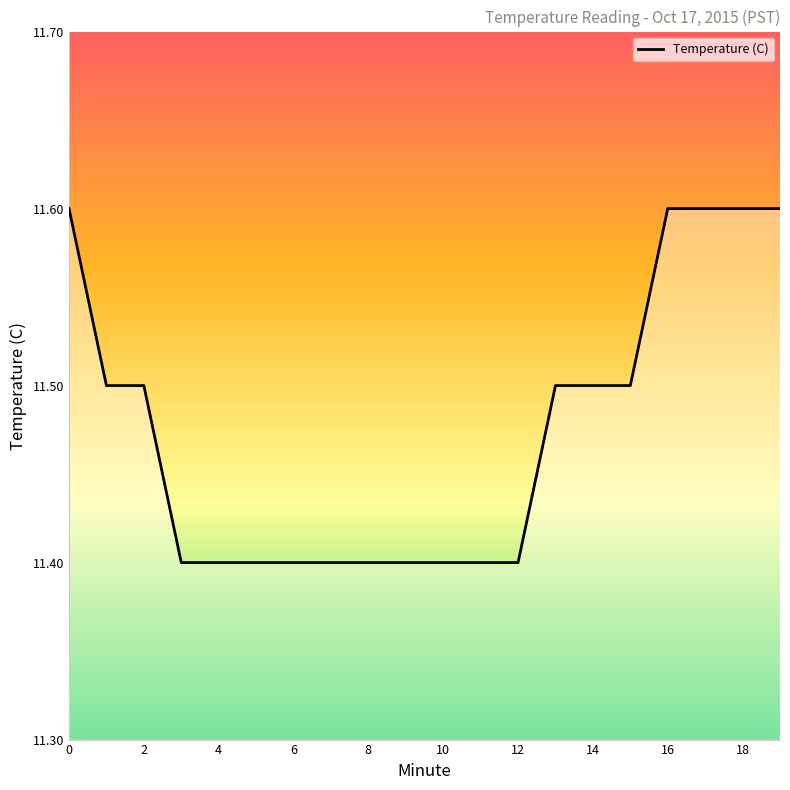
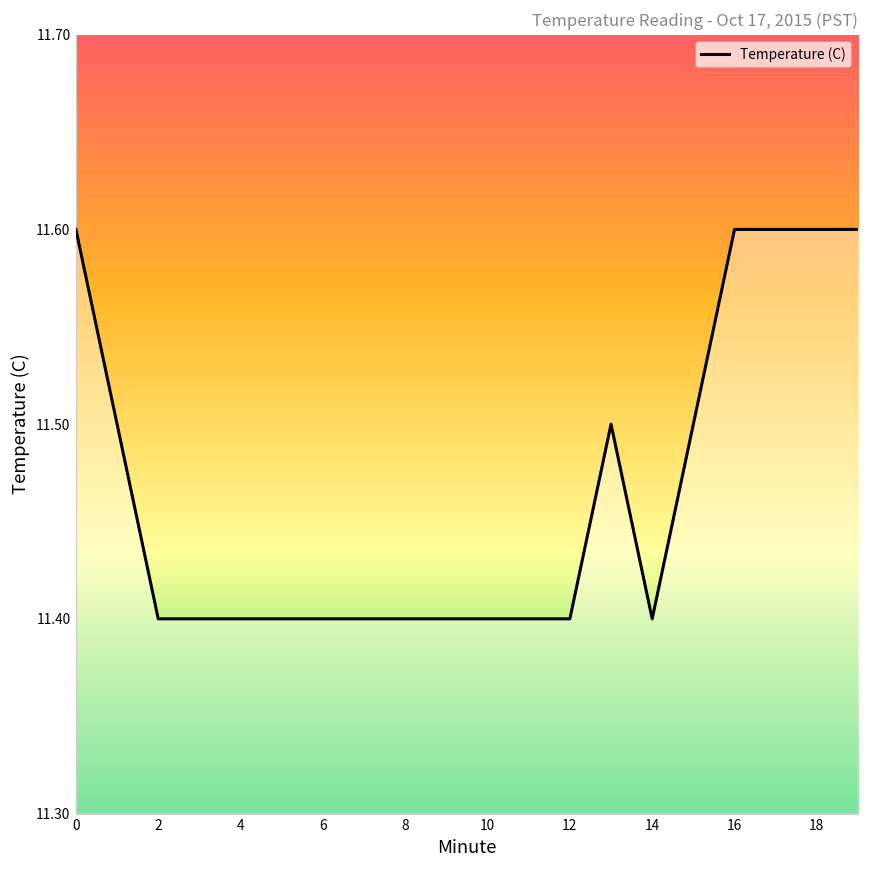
2: 11.5 -> 11.4
14: 11.5 -> 11.4
